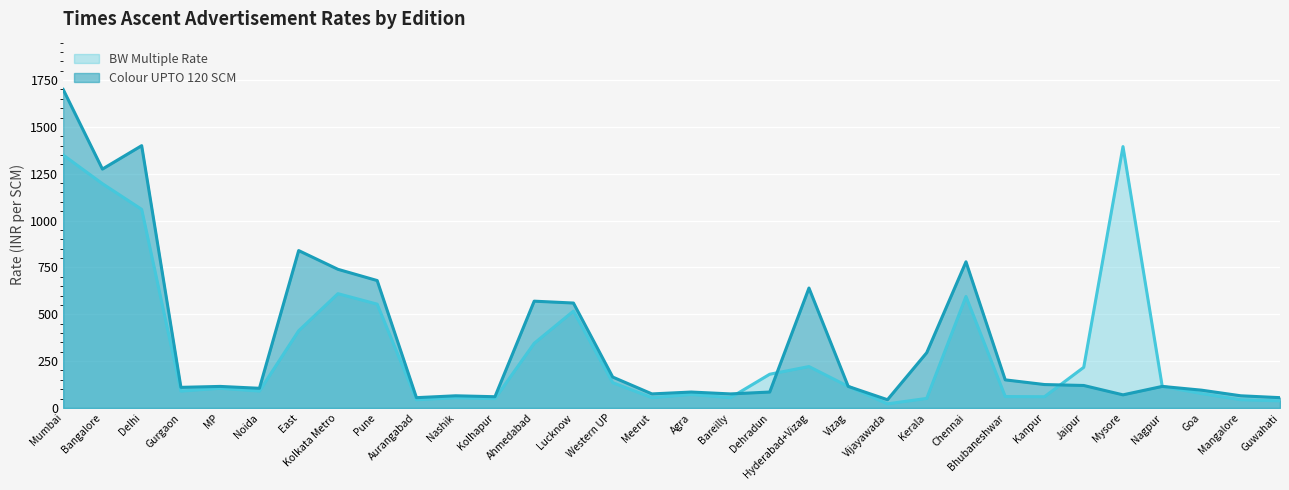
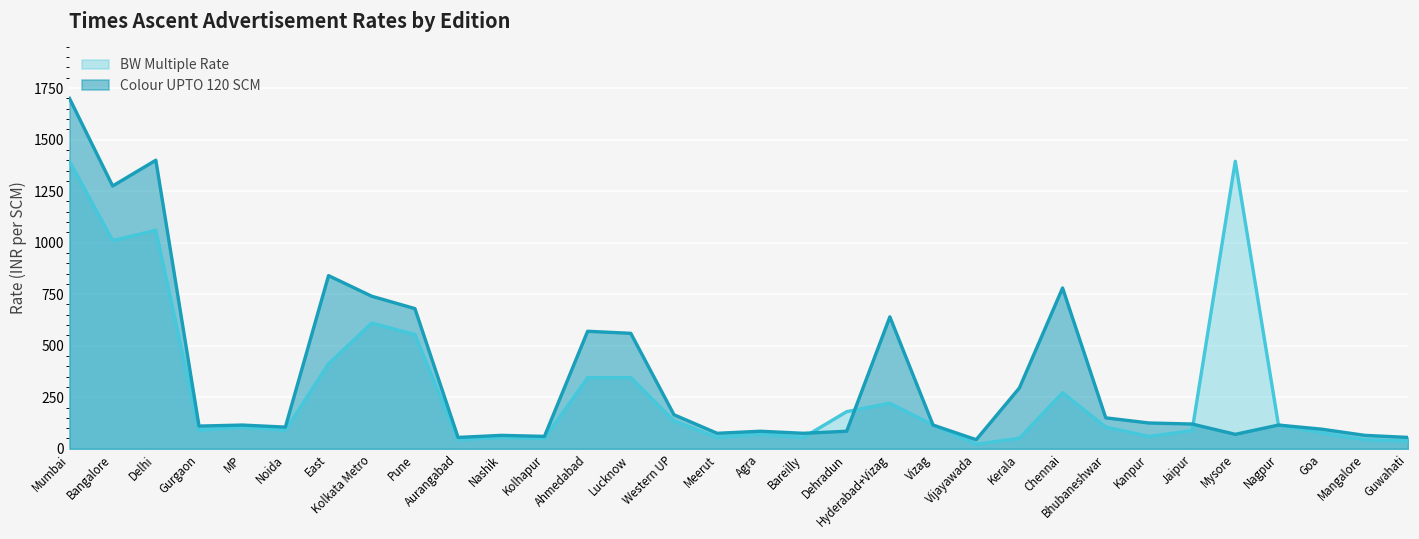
BW Multiple Rate, Mumbai: 1350 -> 1400
BW Multiple Rate, Bangalore: 1200 -> 1010
BW Multiple Rate, Lucknow: 520 -> 350
BW Multiple Rate, Chennai: 600 -> 270
BW Multiple Rate, Bhubaneshwar: 60 -> 110
BW Multiple Rate, Jaipur: 220 -> 90
